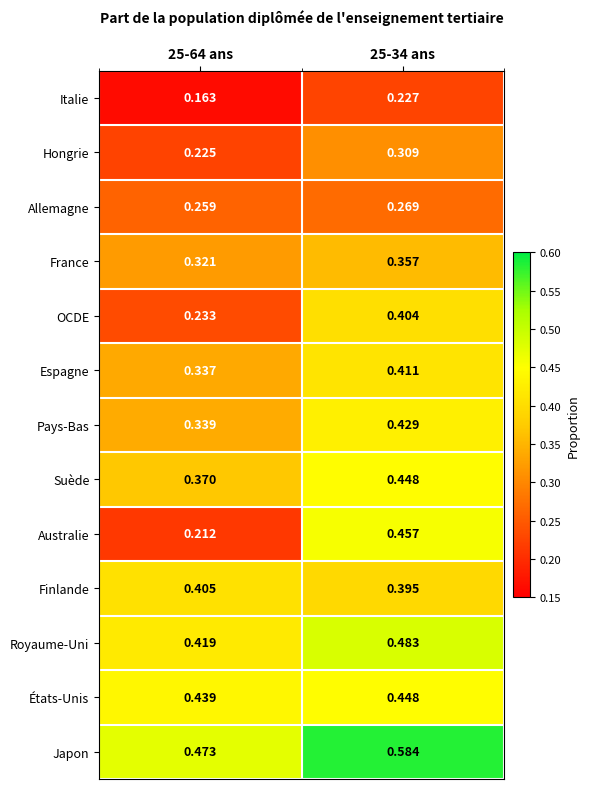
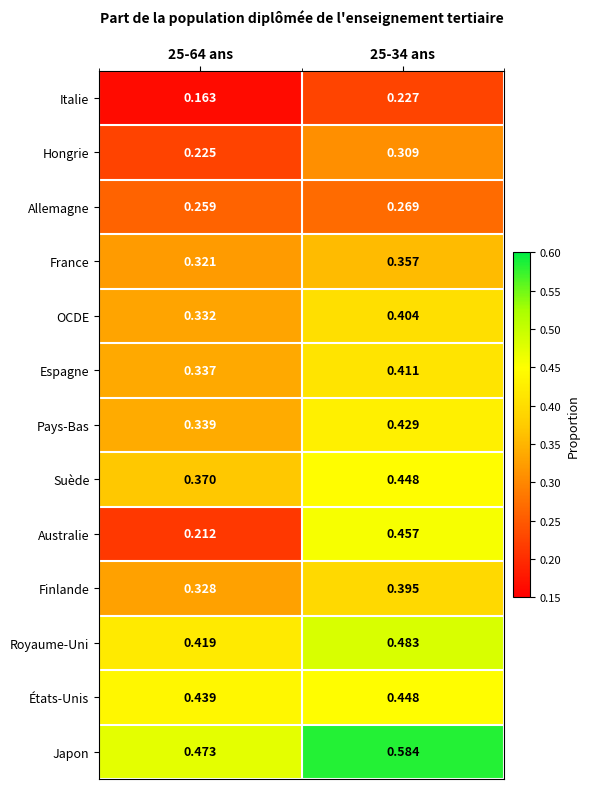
OCDE, 25-64 ans: 0.233 -> 0.332
Finlande, 25-64 ans: 0.405 -> 0.328
